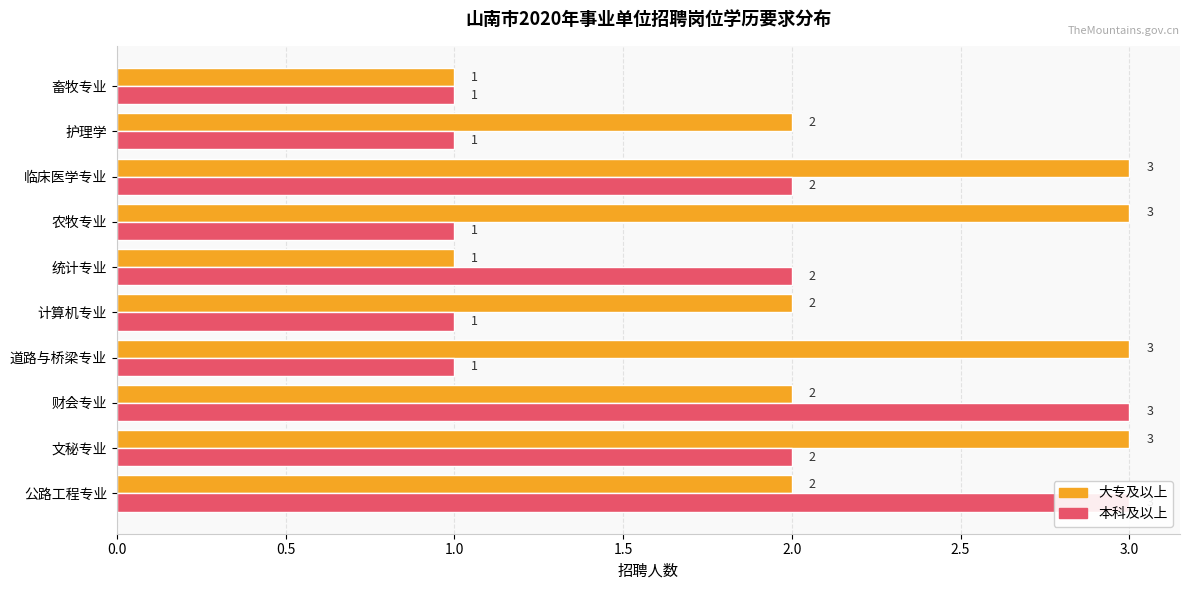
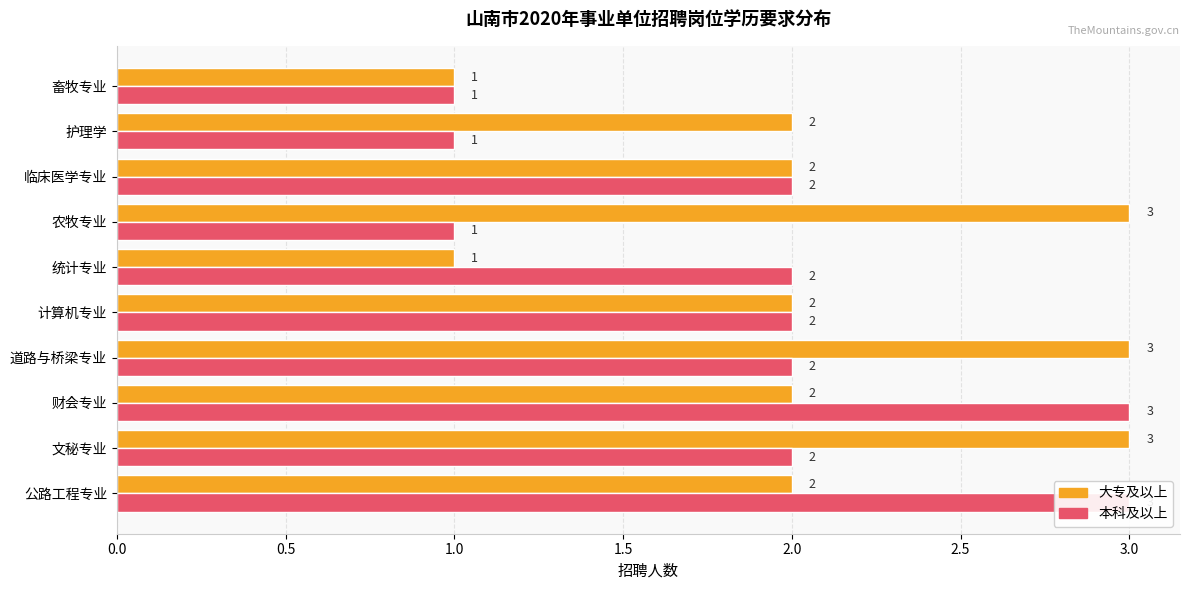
大专及以上, 临床医学专业: 3 -> 2
本科及以上, 计算机专业: 1 -> 2
本科及以上, 道路与桥梁专业: 1 -> 2
